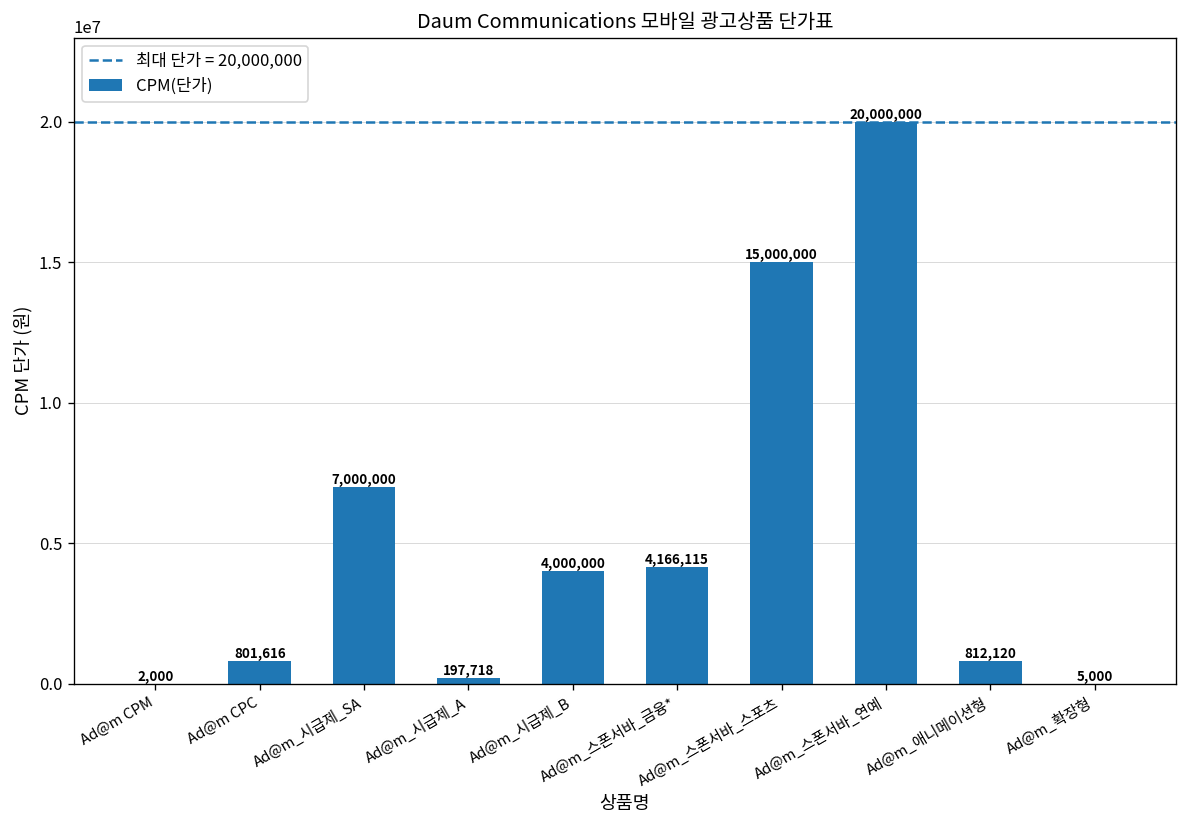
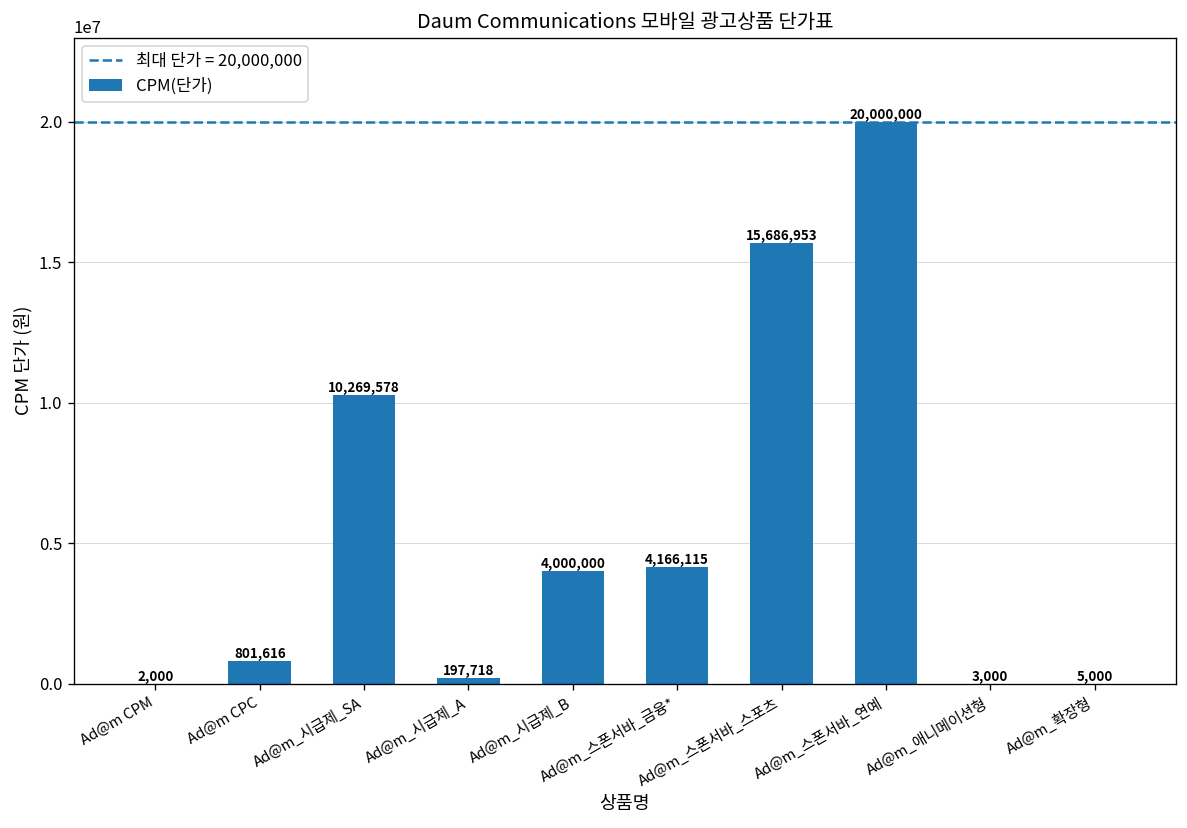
Ad@m_시급제_SA: 7,000,000 -> 10,269,578
Ad@m_스폰서바_스포츠: 15,000,000 -> 15,686,953
Ad@m_애니메이션형: 812,120 -> 3,000
